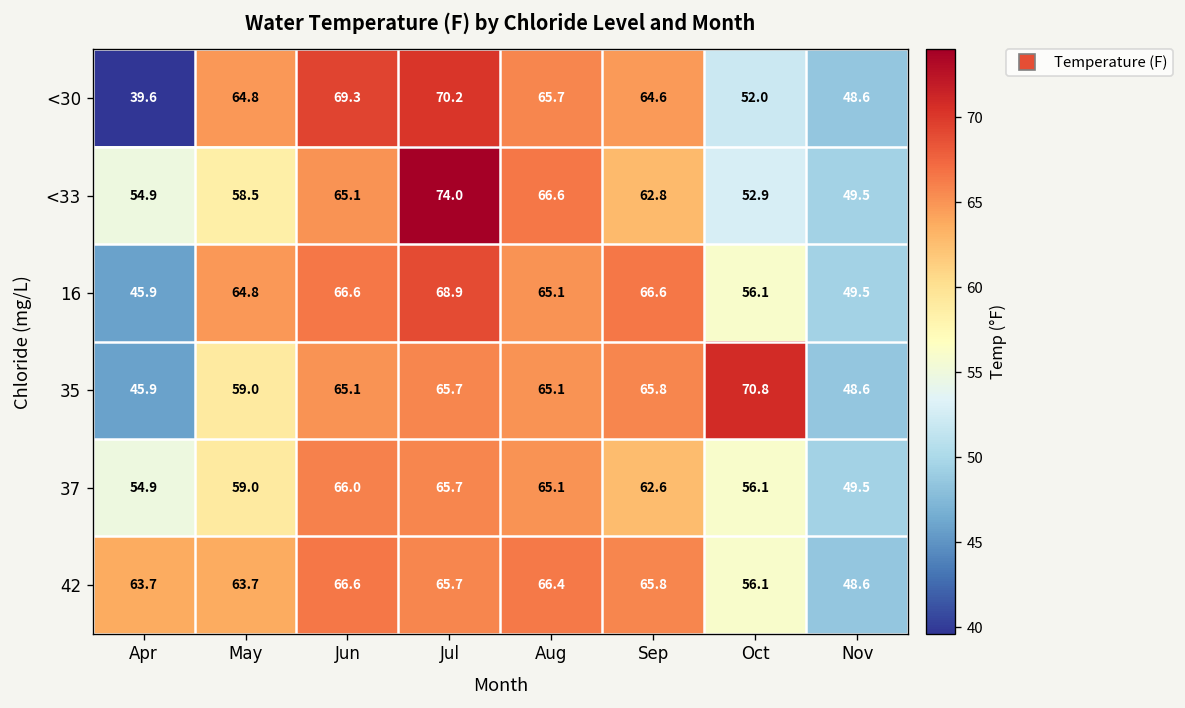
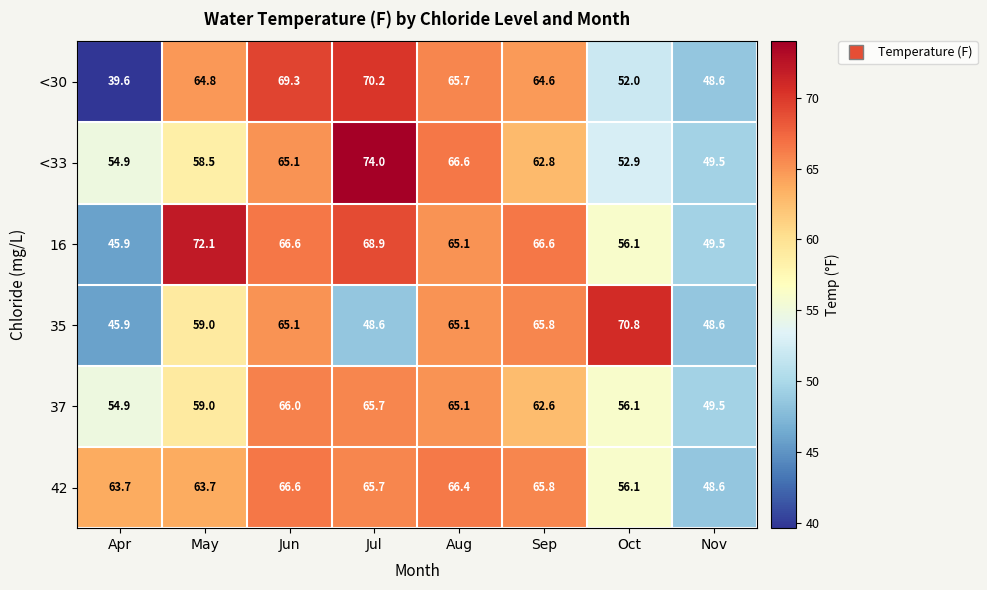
16, May: 64.8 -> 72.1
35, Jul: 65.7 -> 48.6
